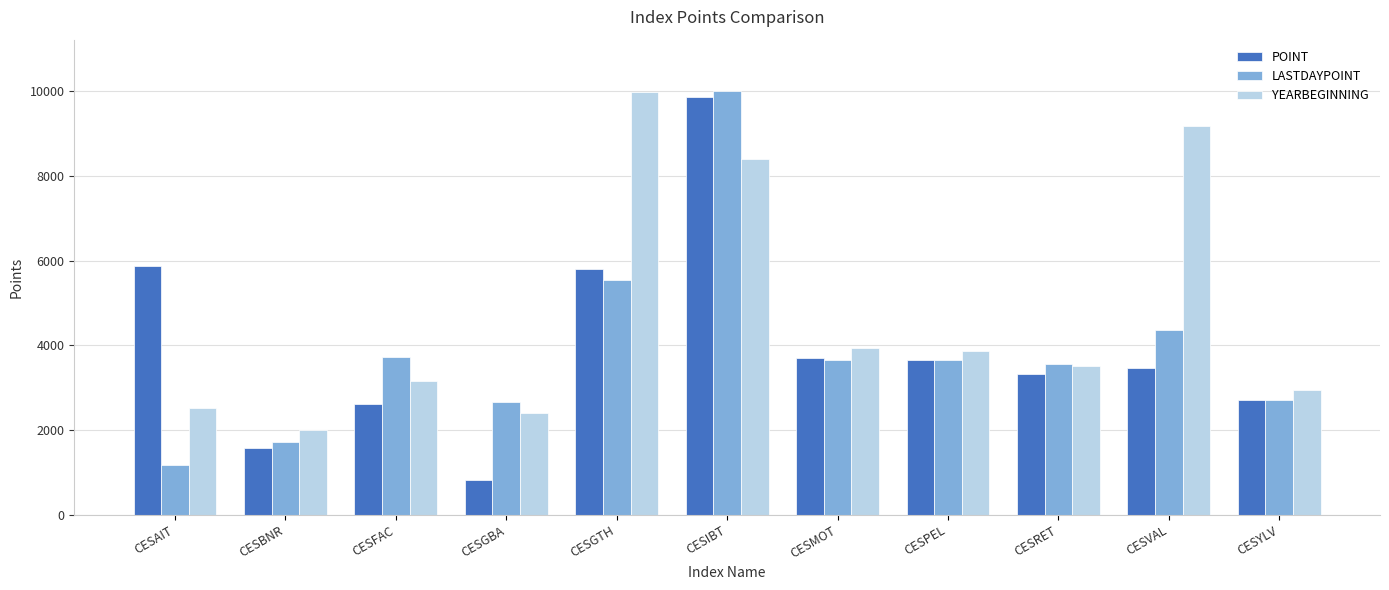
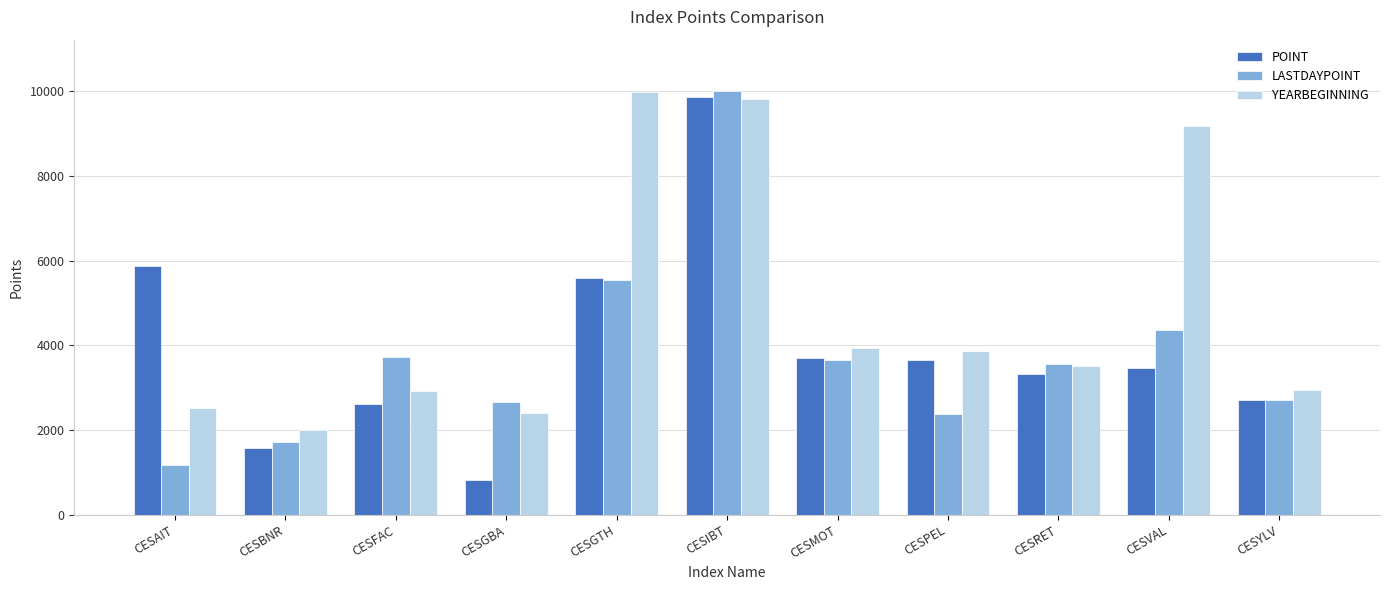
YEARBEGINNING, CESFAC: 3200 -> 2900
POINT, CESGTH: 5800 -> 5600
YEARBEGINNING, CESIBT: 8400 -> 9800
LASTDAYPOINT, CESPEL: 3700 -> 2400
